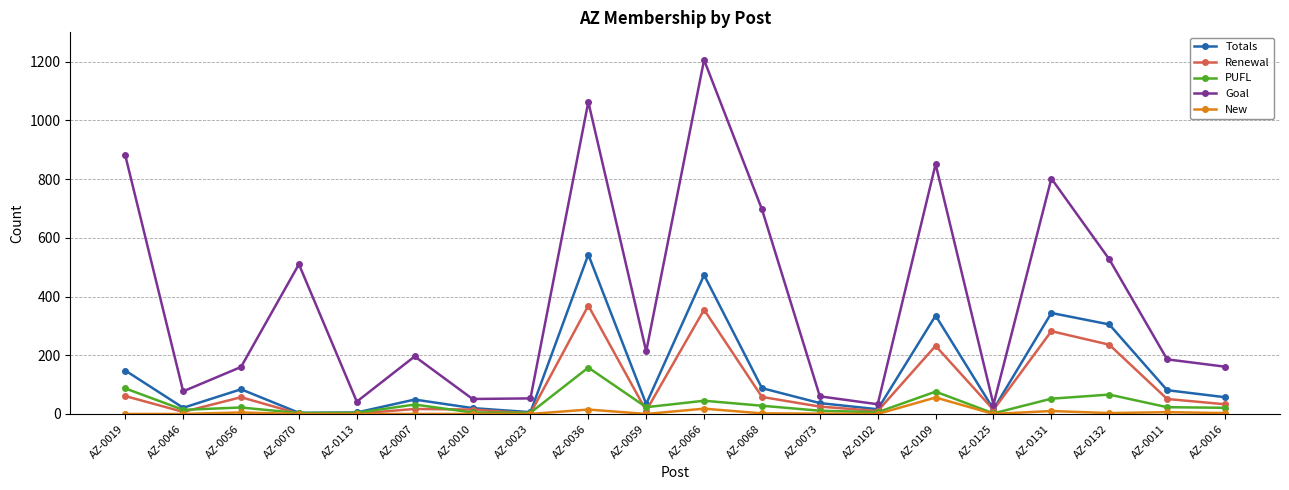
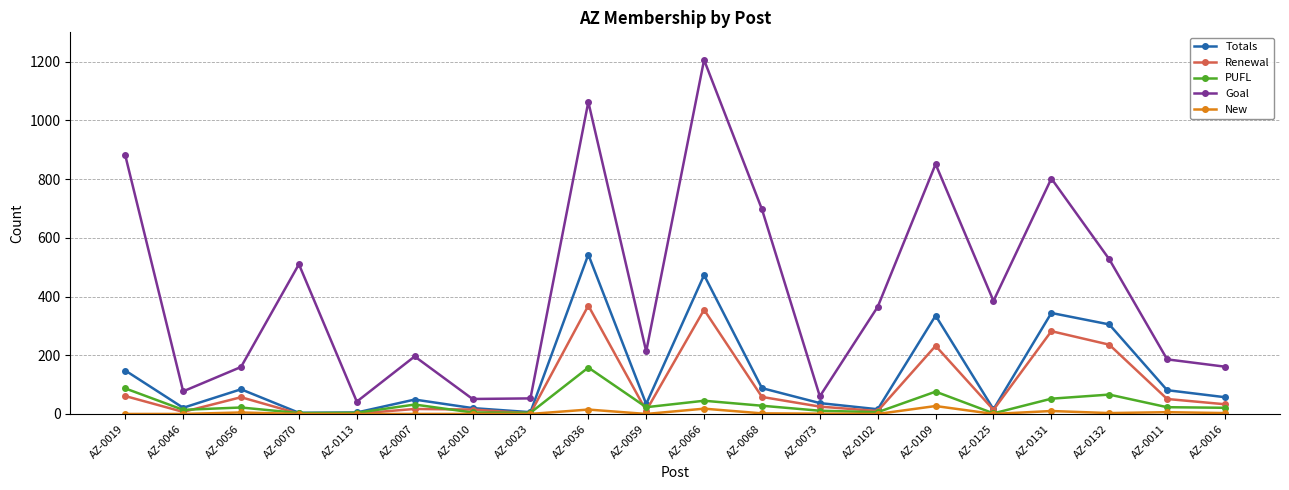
Goal, AZ-0102: 30 -> 370
New, AZ-0109: 60 -> 30
Goal, AZ-0125: 30 -> 390
